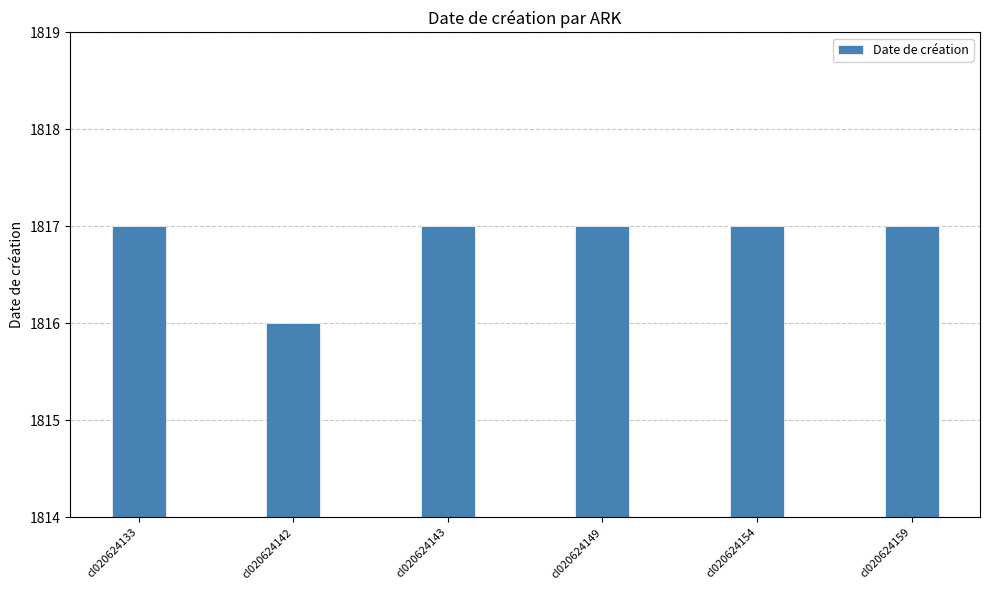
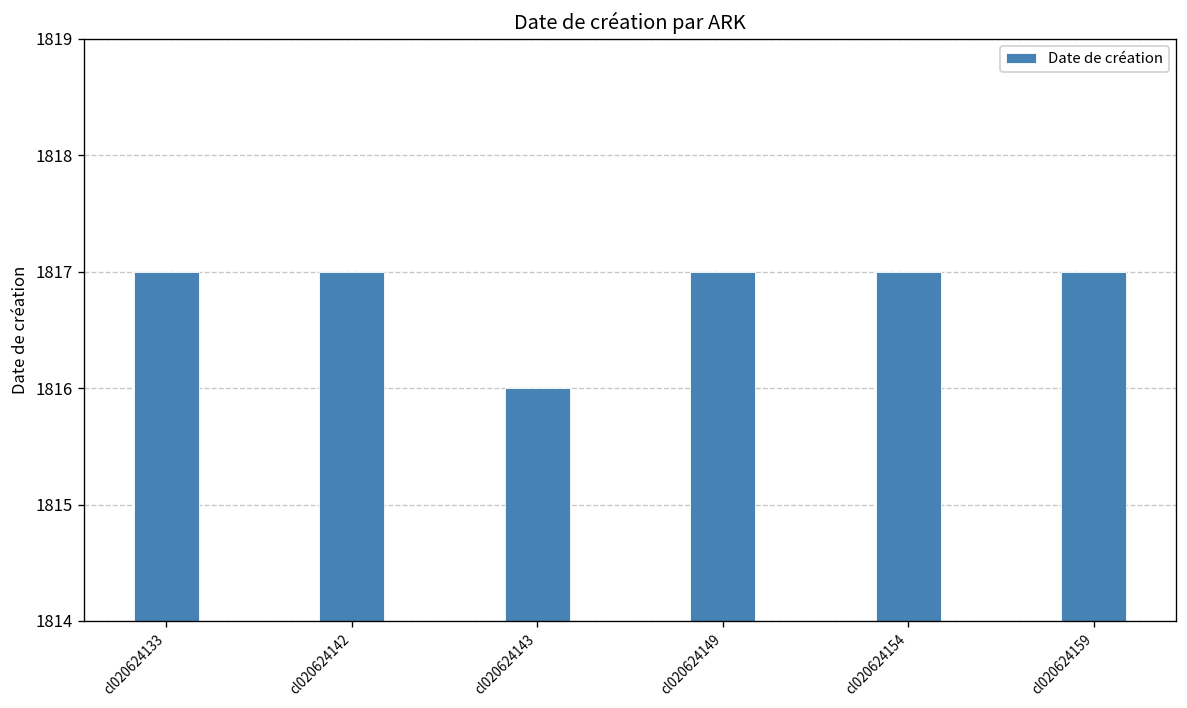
cl020624142: 1816 -> 1817
cl020624143: 1817 -> 1816
